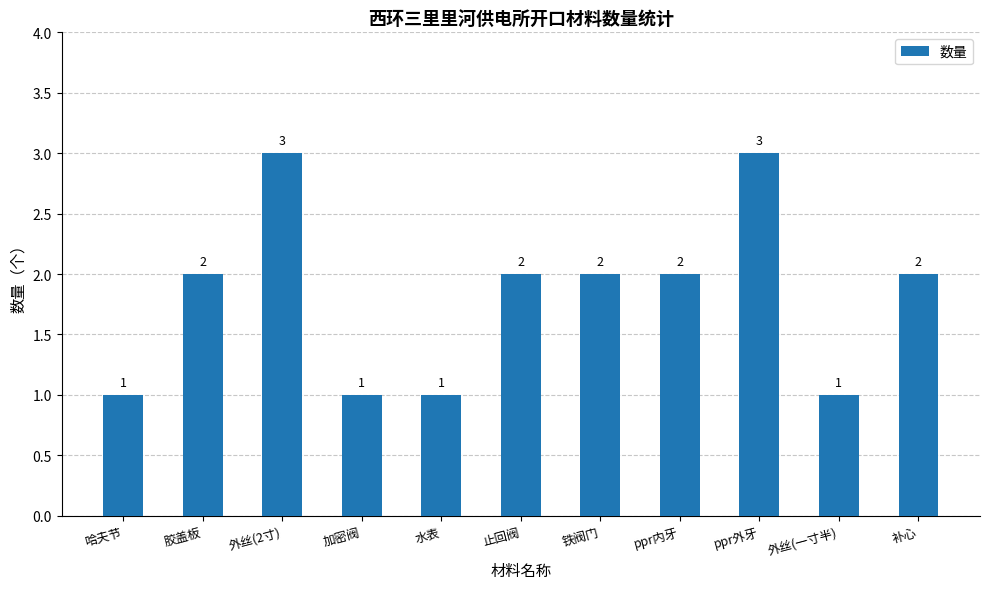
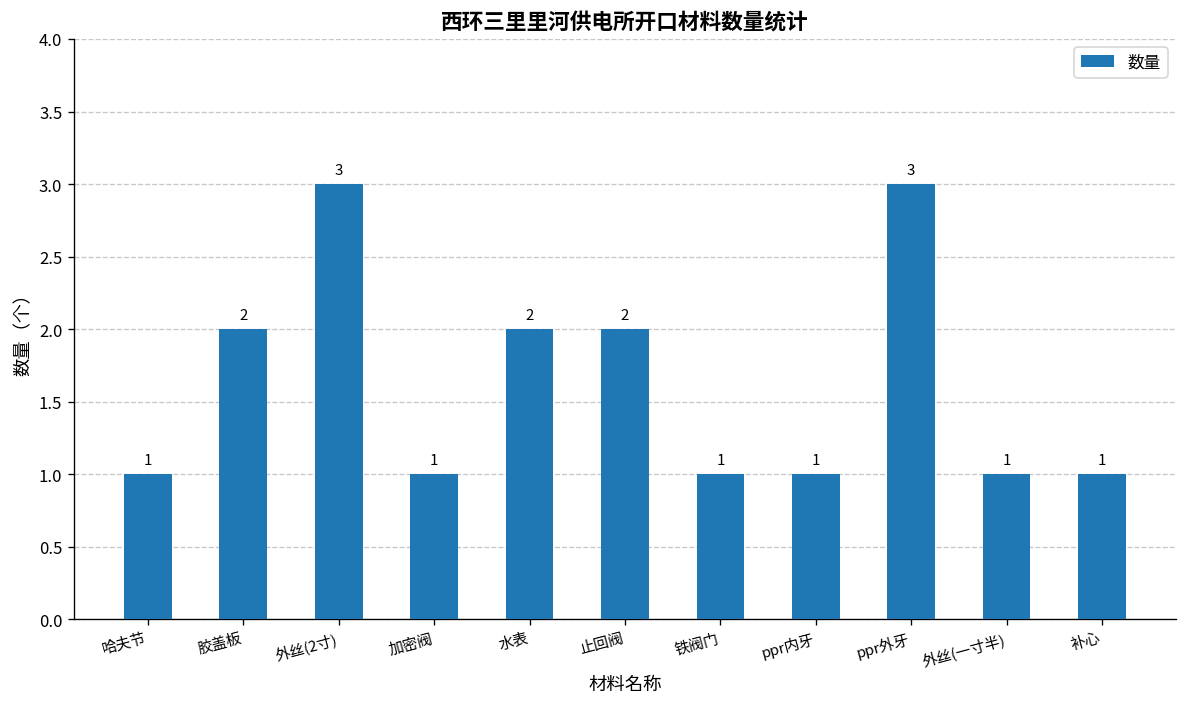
水表: 1 -> 2
铁阀门: 2 -> 1
ppr内牙: 2 -> 1
补心: 2 -> 1
